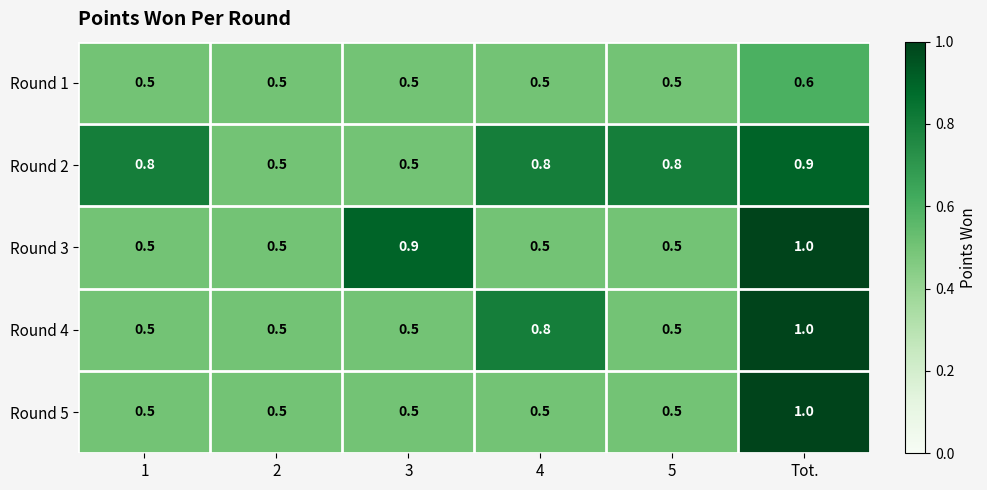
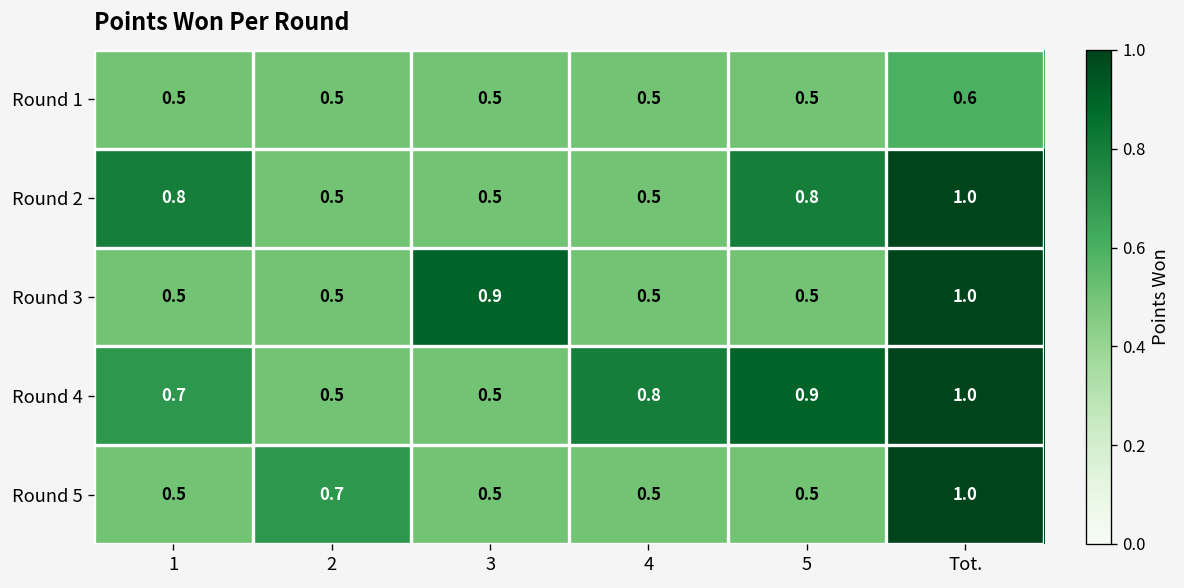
Round 2, 4: 0.8 -> 0.5
Round 2, Tot.: 0.9 -> 1.0
Round 4, 1: 0.5 -> 0.7
Round 4, 5: 0.5 -> 0.9
Round 5, 2: 0.5 -> 0.7
